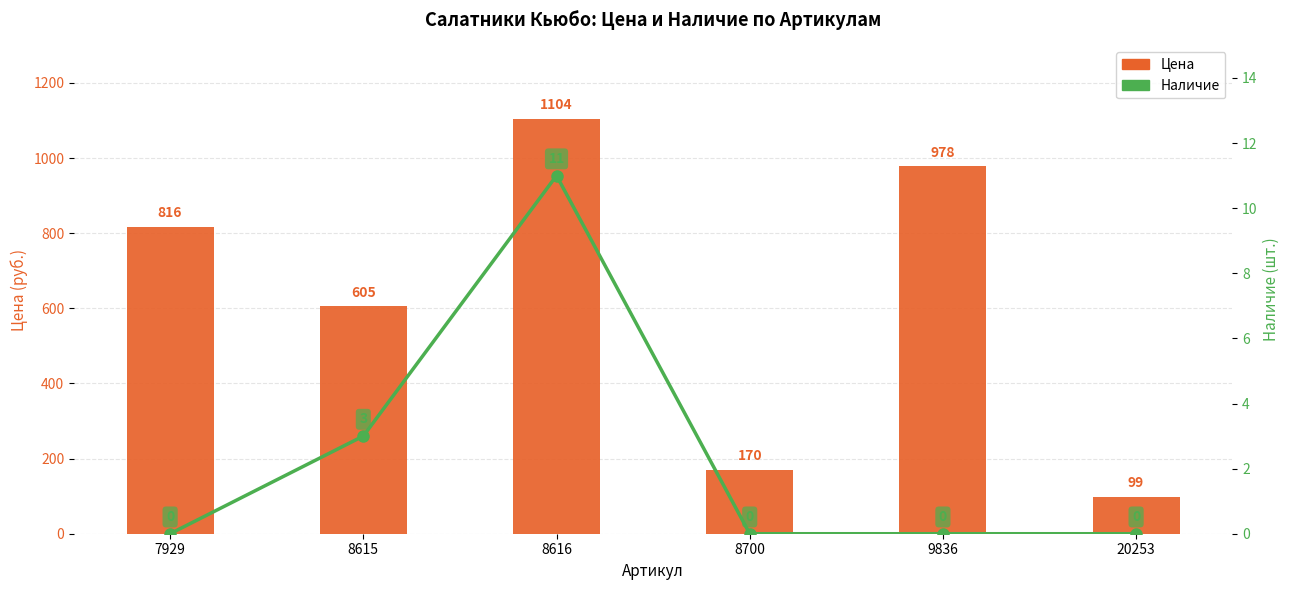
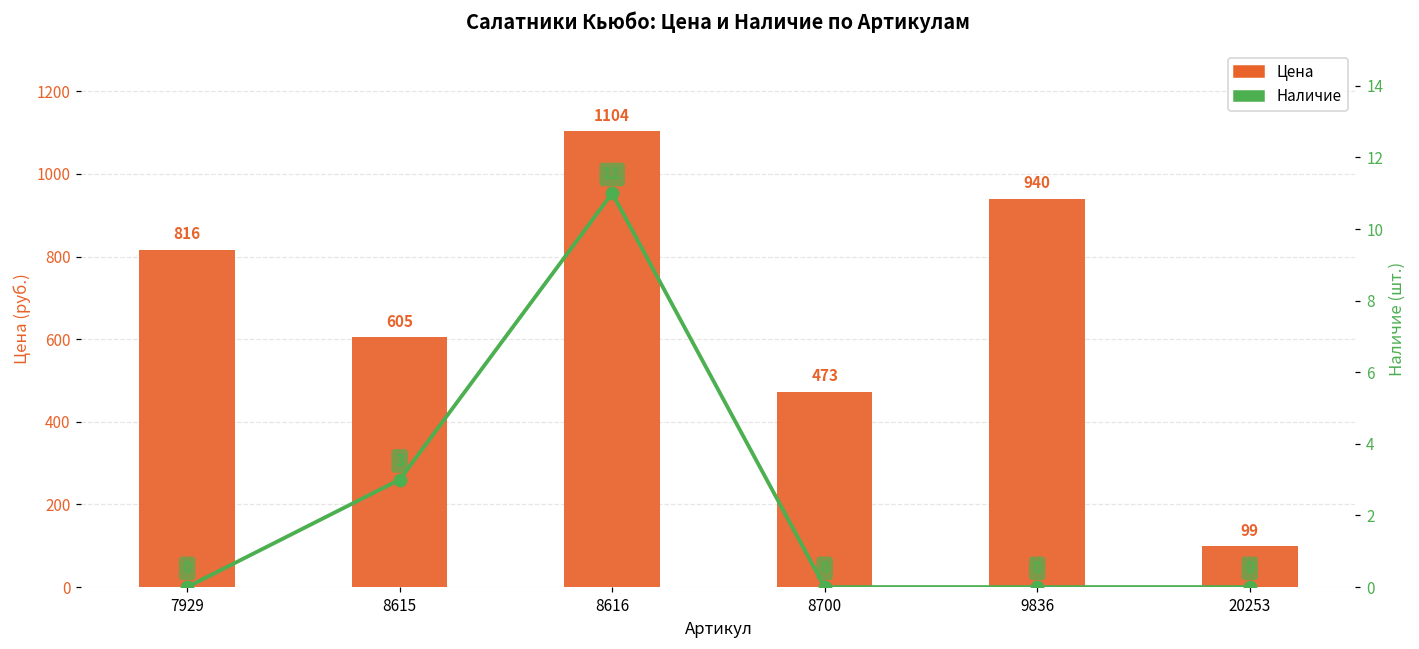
Цена, 8700: 170 -> 473
Цена, 9836: 978 -> 940
